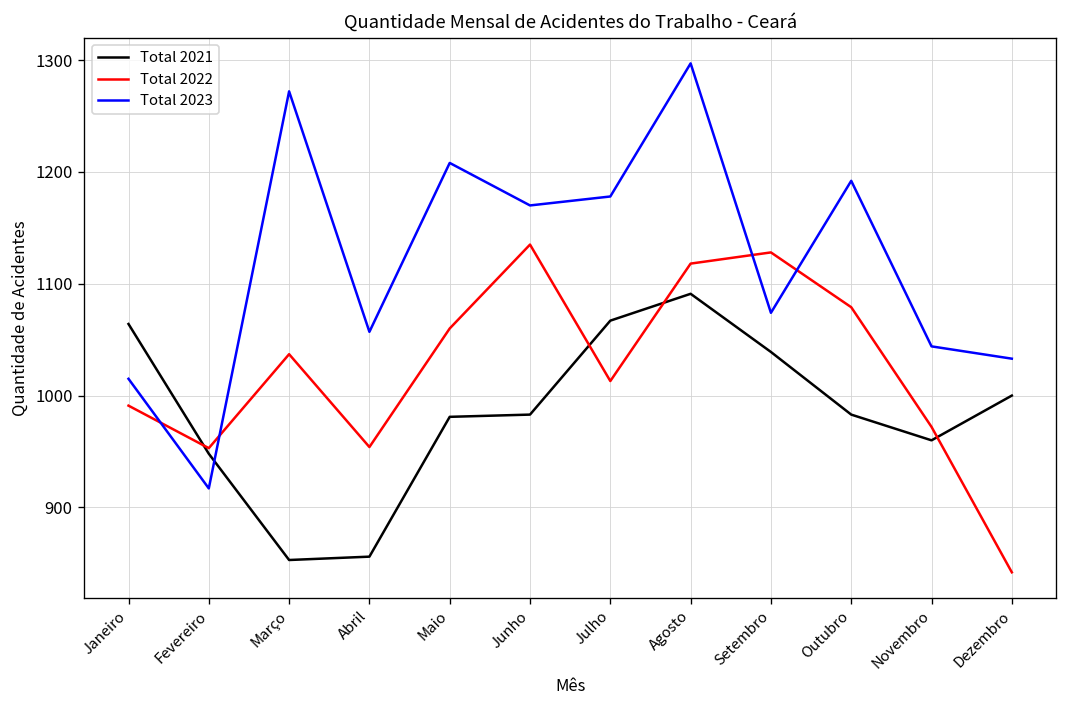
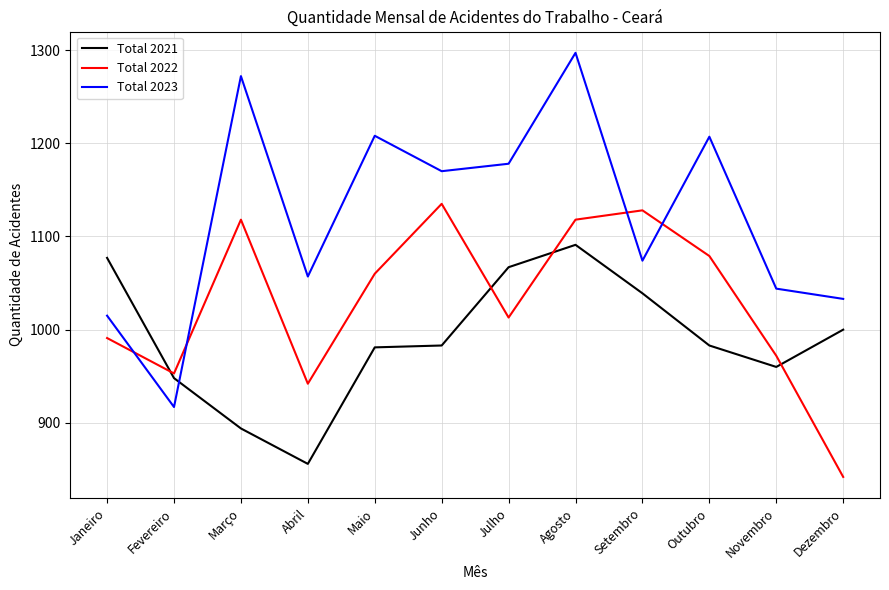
Total 2021, Janeiro: 1060 -> 1080
Total 2021, Março: 850 -> 890
Total 2022, Março: 1040 -> 1120
Total 2022, Abril: 950 -> 940
Total 2023, Outubro: 1190 -> 1210
